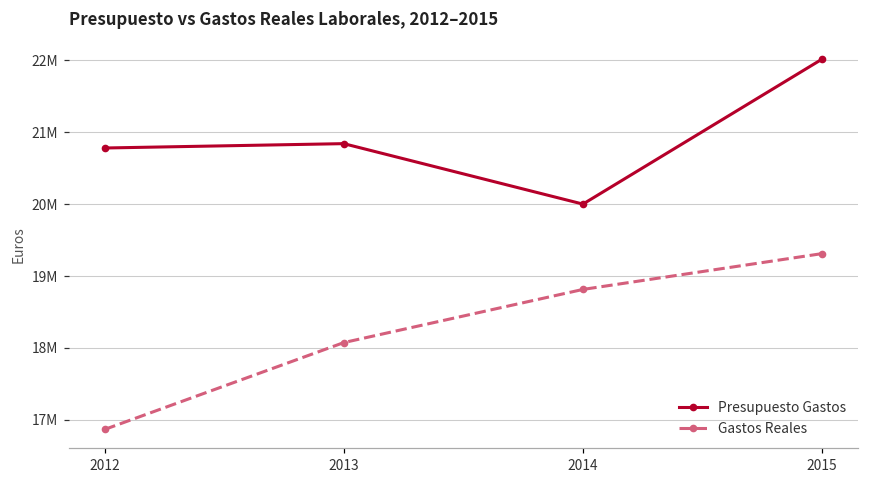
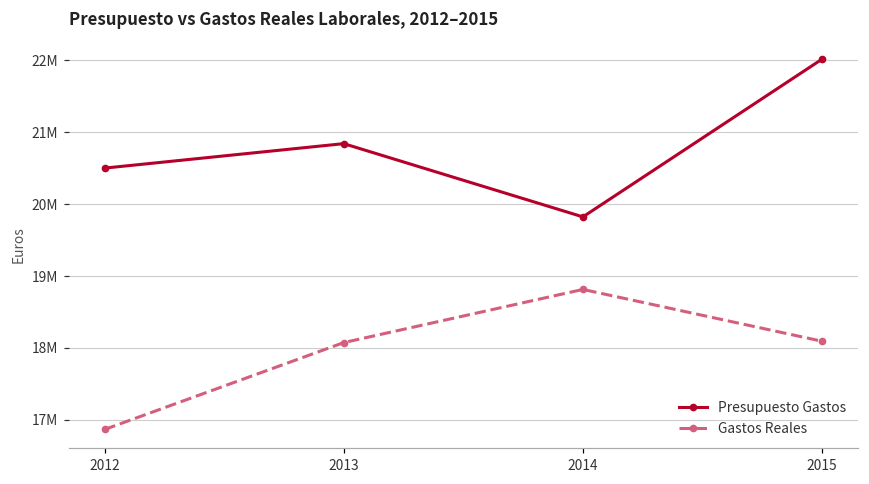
Presupuesto Gastos, 2012: 20800000 -> 20500000
Presupuesto Gastos, 2014: 20000000 -> 19800000
Gastos Reales, 2015: 19300000 -> 18100000
